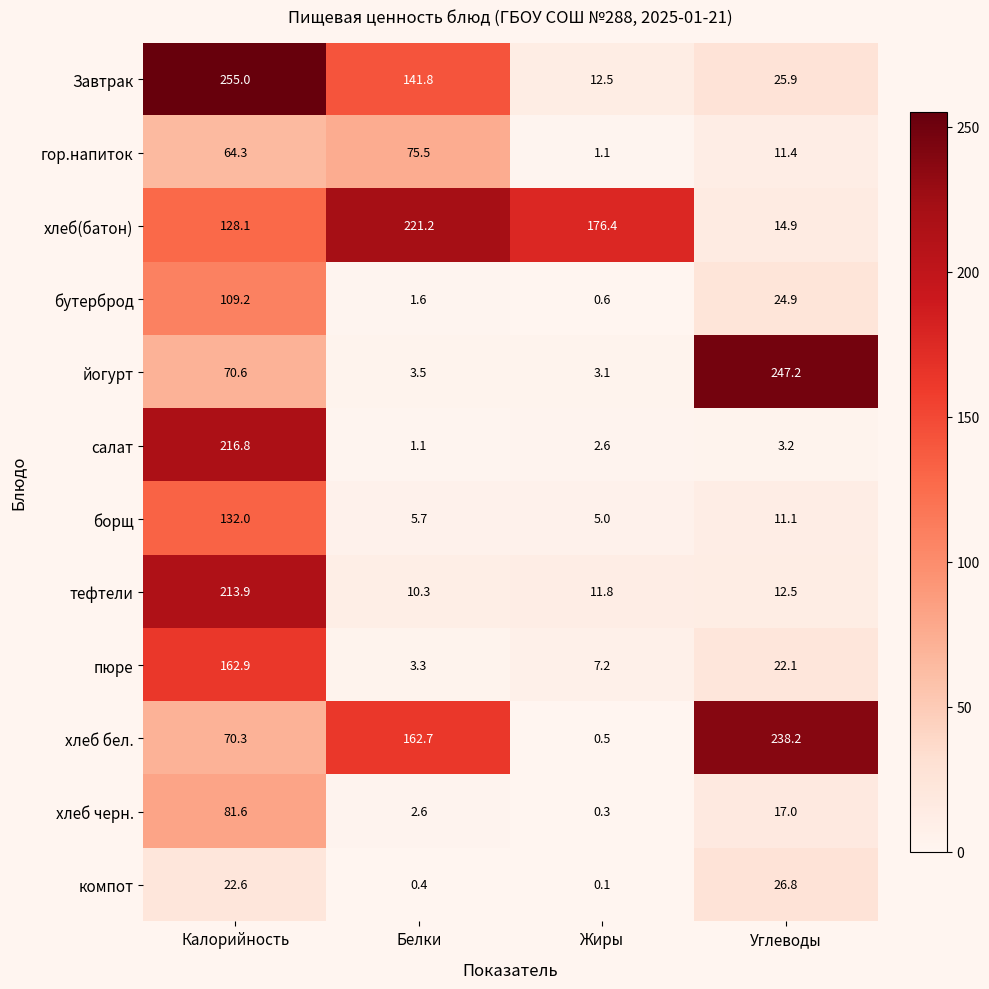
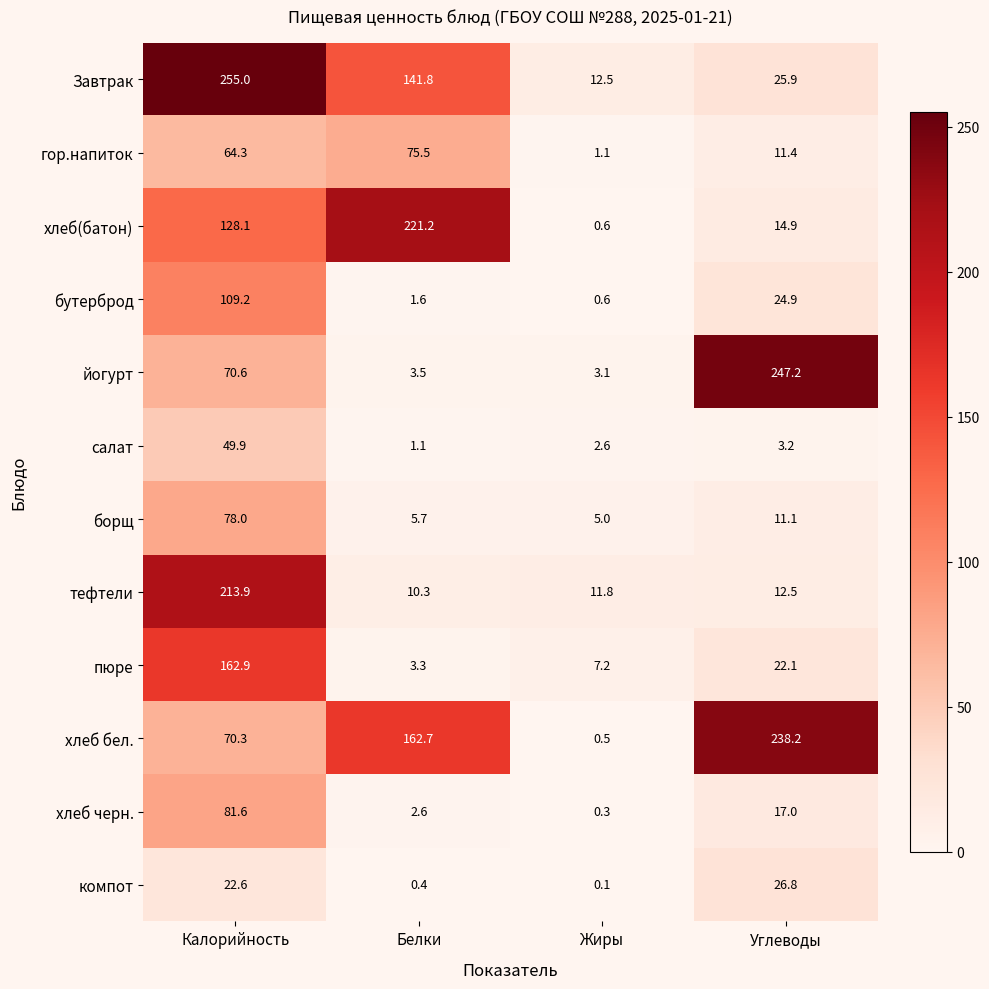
хлеб(батон), Жиры: 176.4 -> 0.6
салат, Калорийность: 216.8 -> 49.9
борщ, Калорийность: 132.0 -> 78.0
